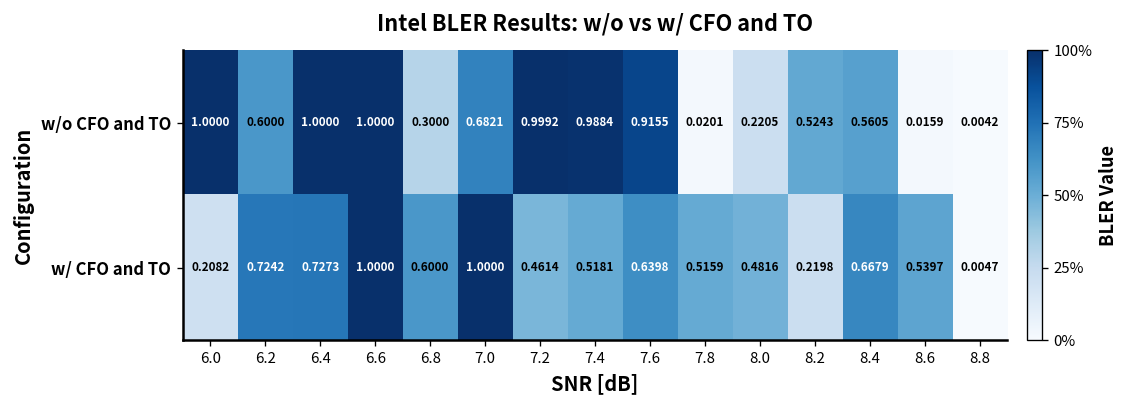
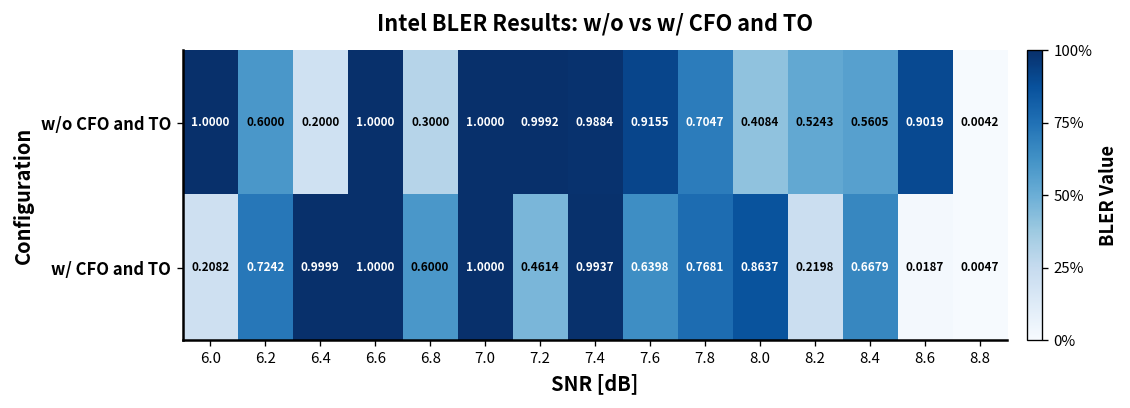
w/o CFO and TO, 6.4: 1.0000 -> 0.2000
w/o CFO and TO, 7.0: 0.6821 -> 1.0000
w/o CFO and TO, 7.8: 0.0201 -> 0.7047
w/o CFO and TO, 8.0: 0.2205 -> 0.4084
w/o CFO and TO, 8.6: 0.0159 -> 0.9019
w/ CFO and TO, 6.4: 0.7273 -> 0.9999
w/ CFO and TO, 7.4: 0.5181 -> 0.9937
w/ CFO and TO, 7.8: 0.5159 -> 0.7681
w/ CFO and TO, 8.0: 0.4816 -> 0.8637
w/ CFO and TO, 8.6: 0.5397 -> 0.0187
